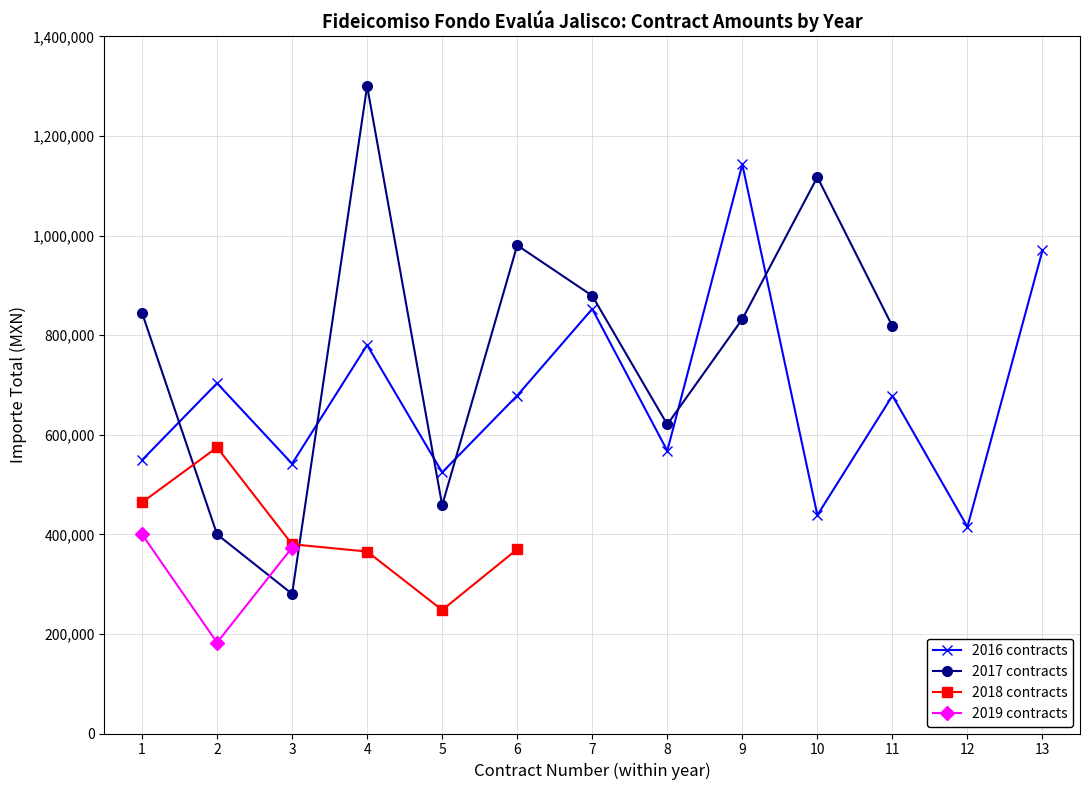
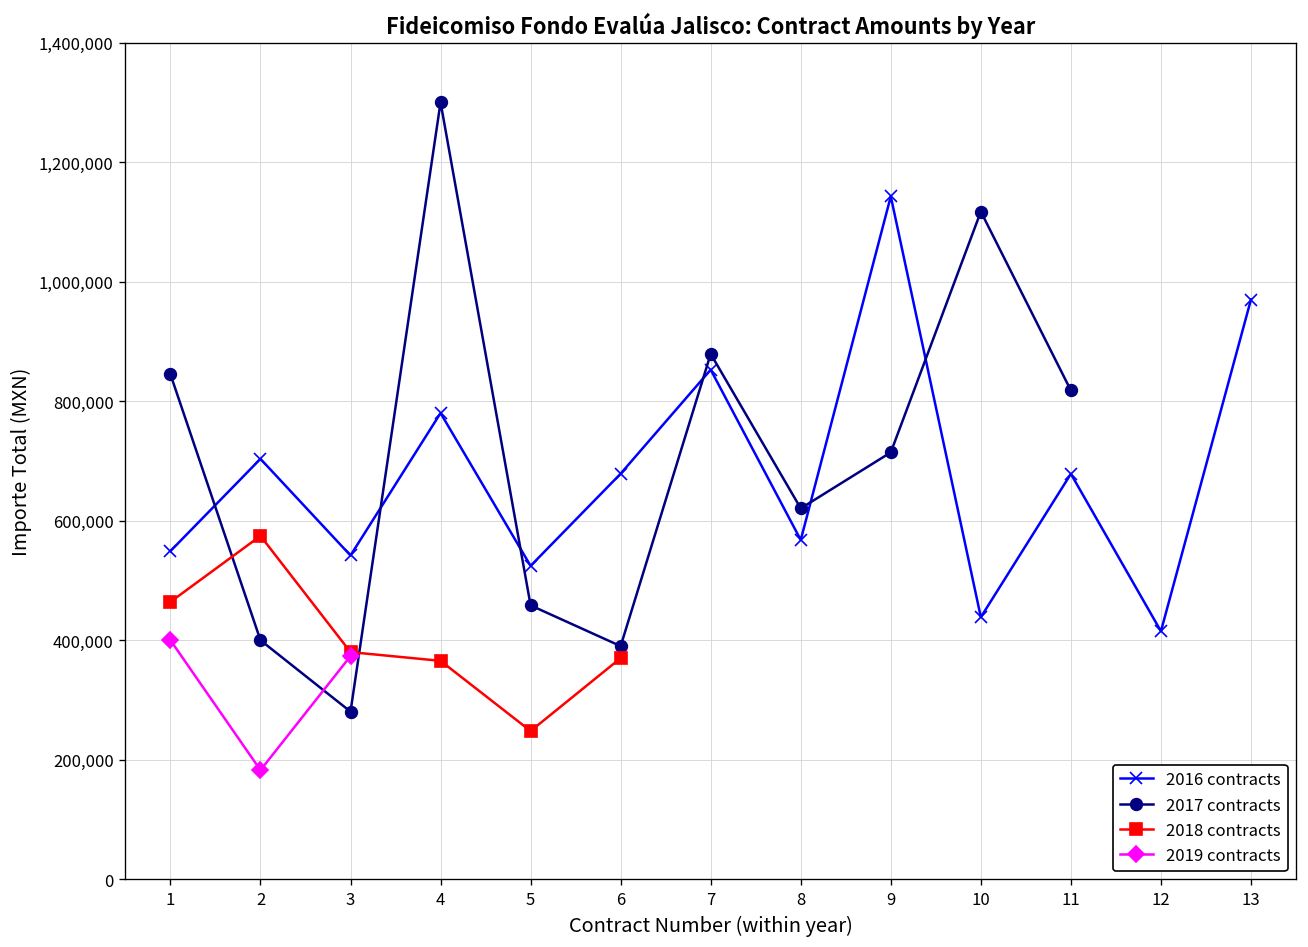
2017 contracts, 6: 980,000 -> 390,000
2017 contracts, 9: 830,000 -> 710,000
